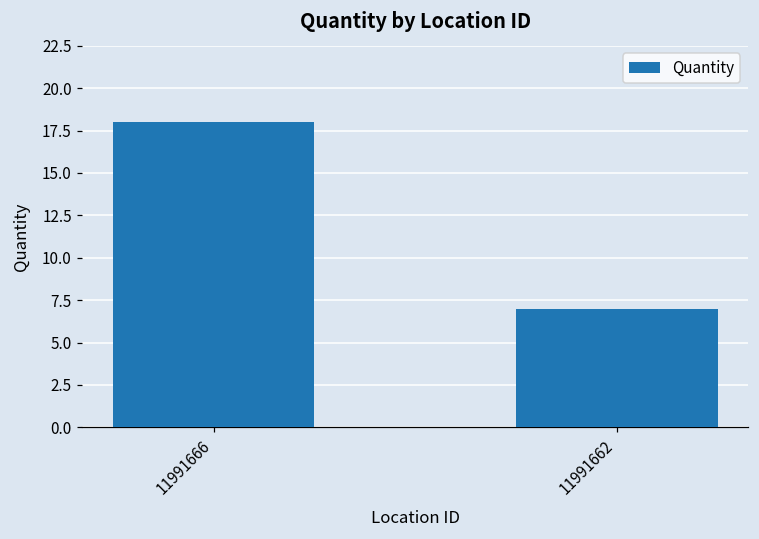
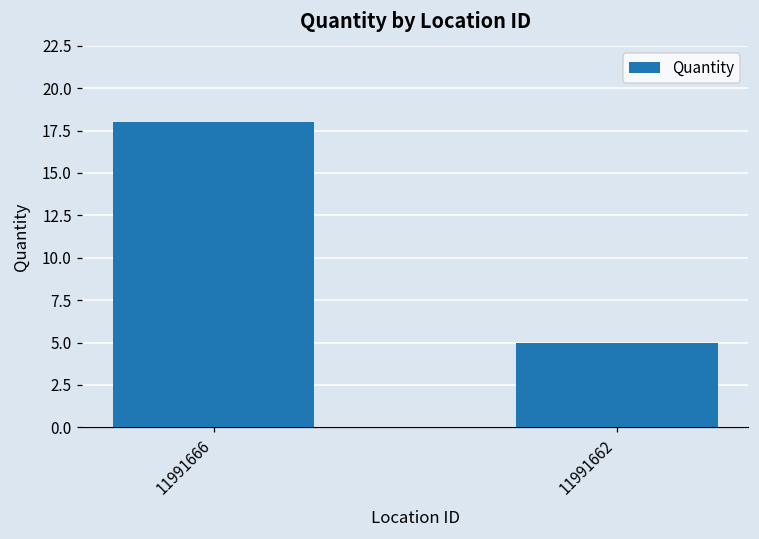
11991662: 7 -> 5
